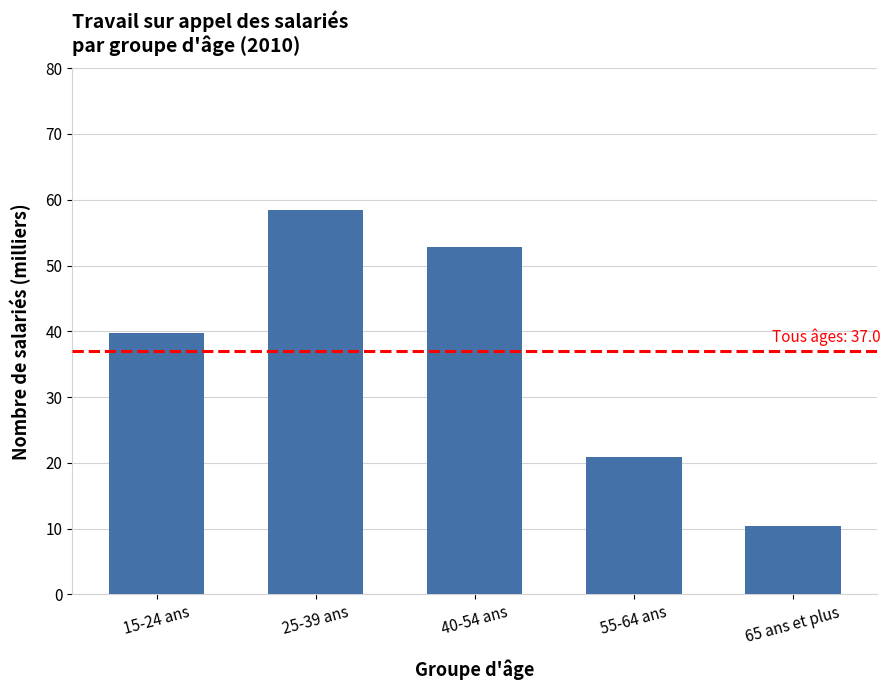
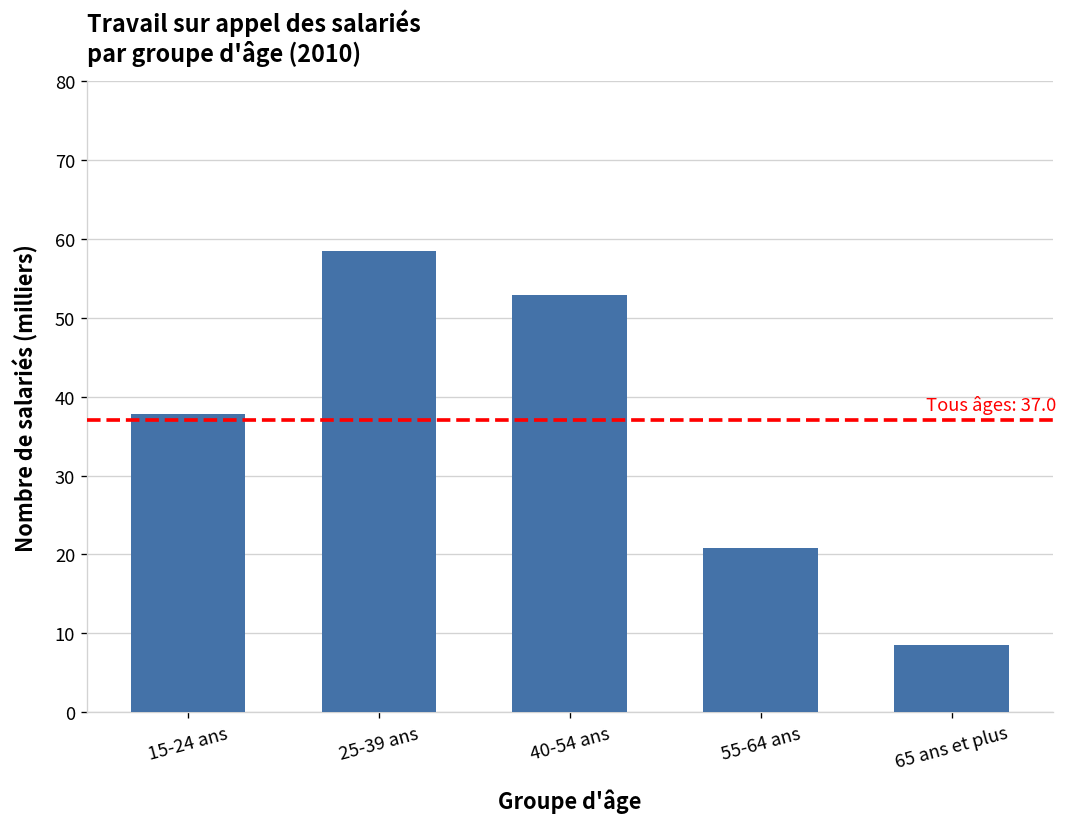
15-24 ans: 40 -> 38
65 ans et plus: 10 -> 8
